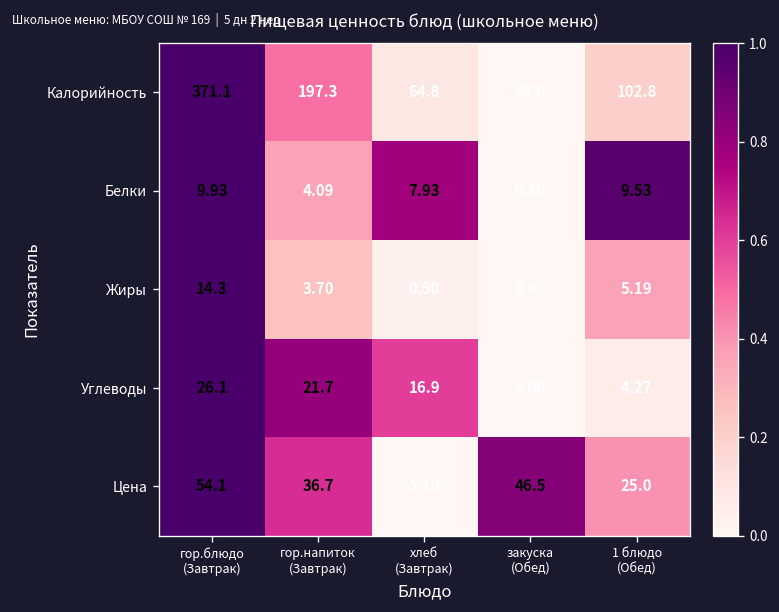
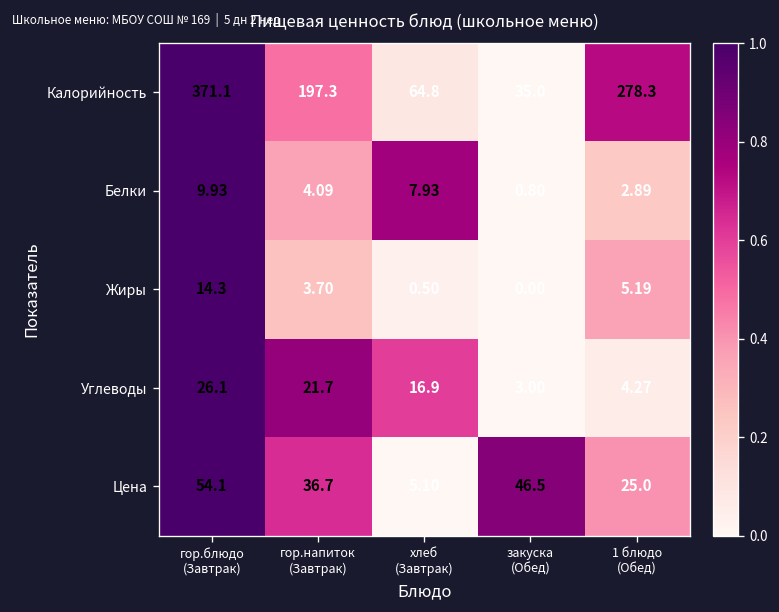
Калорийность, 1 блюдо (Обед): 102.8 -> 278.3
Белки, 1 блюдо (Обед): 9.53 -> 2.89
